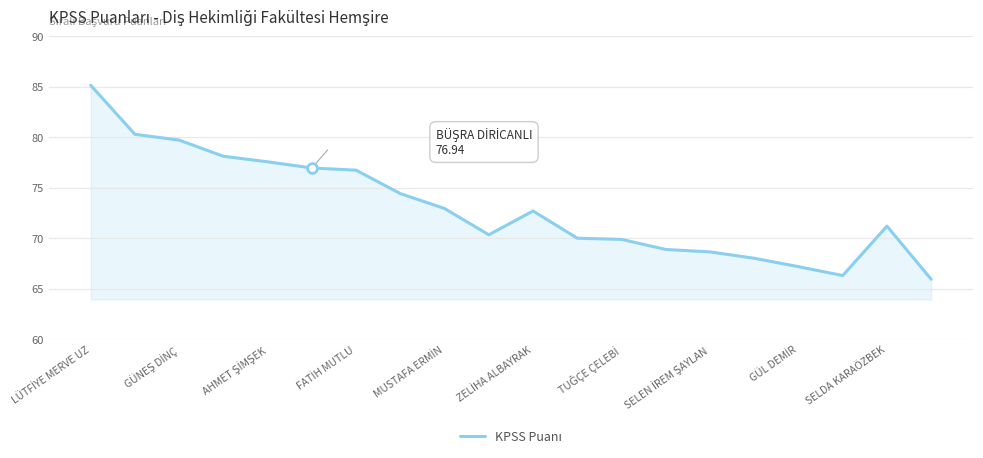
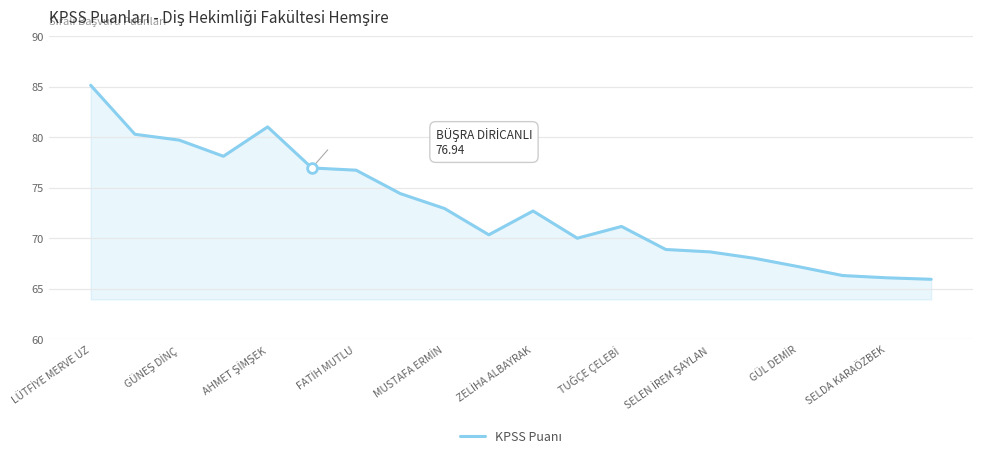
KPSS Puanı, AHMET ŞİMŞEK: 77.5 -> 81.0
KPSS Puanı, TUĞÇE ÇELEBİ: 69.9 -> 71.2
KPSS Puanı, SELDA KARAÖZBEK: 71.2 -> 66.1
